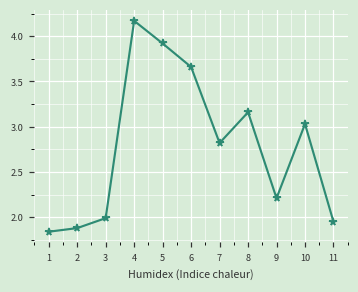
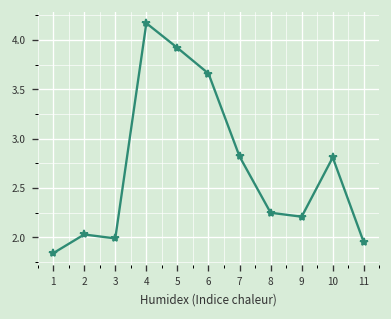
2: 1.9 -> 2.0
8: 3.2 -> 2.3
10: 3.0 -> 2.8
